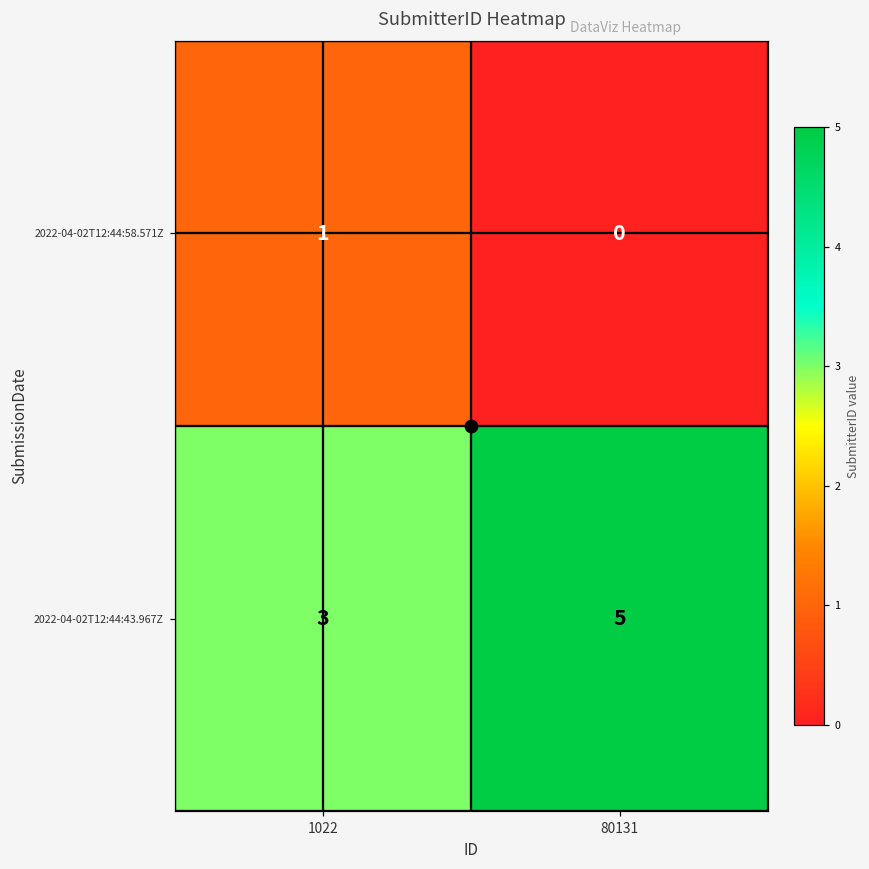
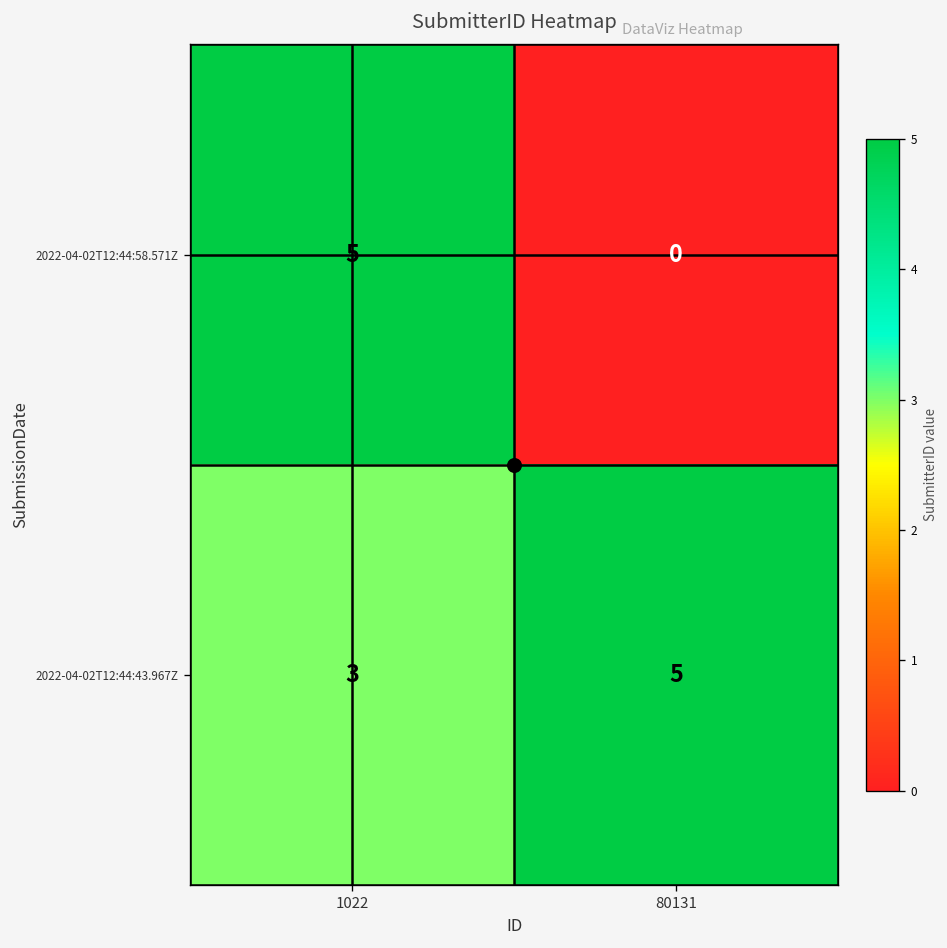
2022-04-02T12:44:58.571Z, 1022: 1 -> 5
